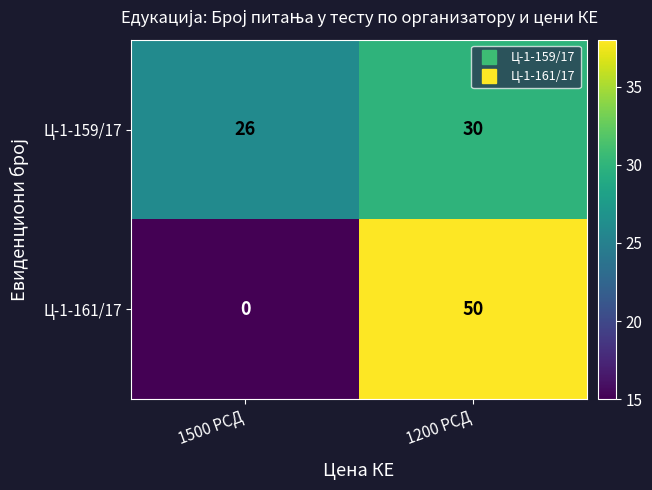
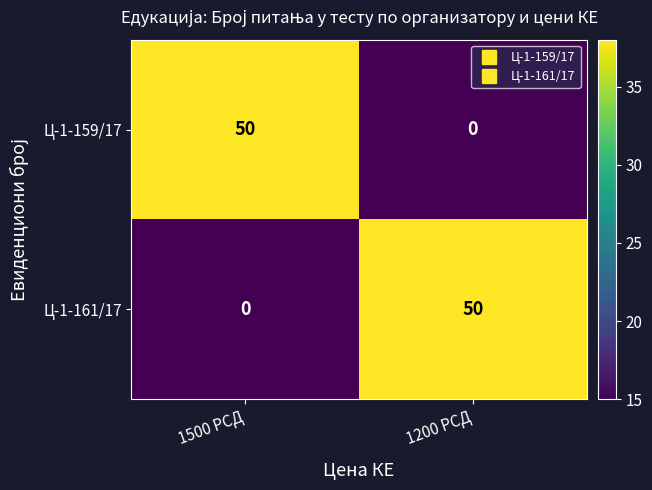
Ц-1-159/17, 1500 РСД: 26 -> 50
Ц-1-159/17, 1200 РСД: 30 -> 0
